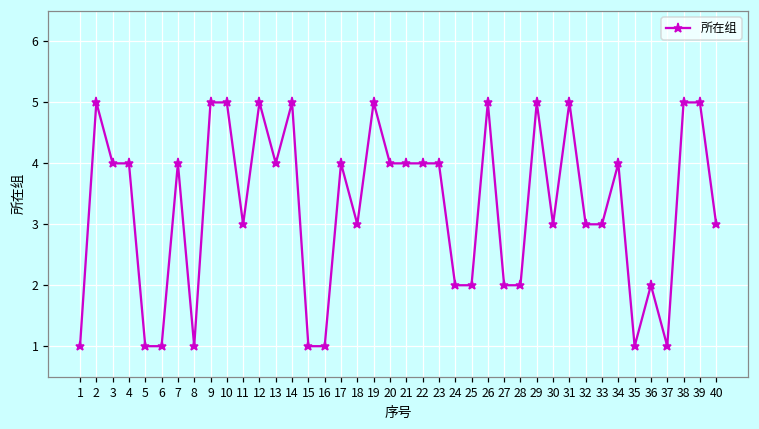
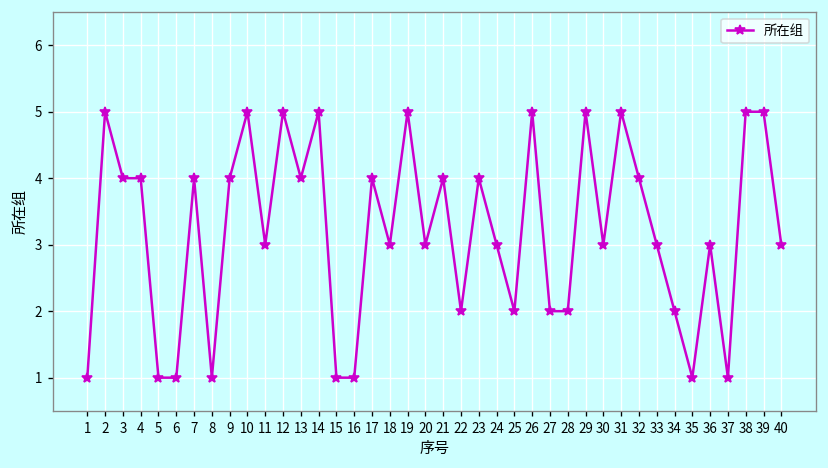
9: 5 -> 4
20: 4 -> 3
22: 4 -> 2
24: 2 -> 3
32: 3 -> 4
34: 4 -> 2
36: 2 -> 3
